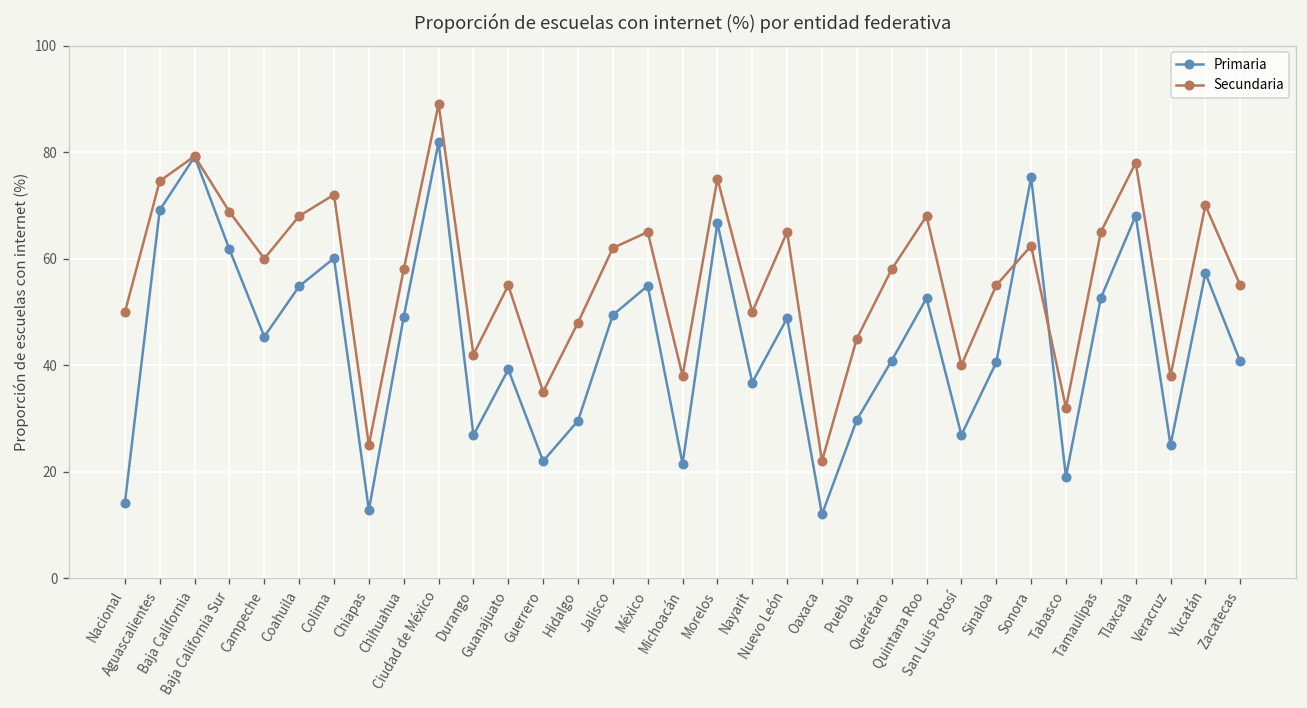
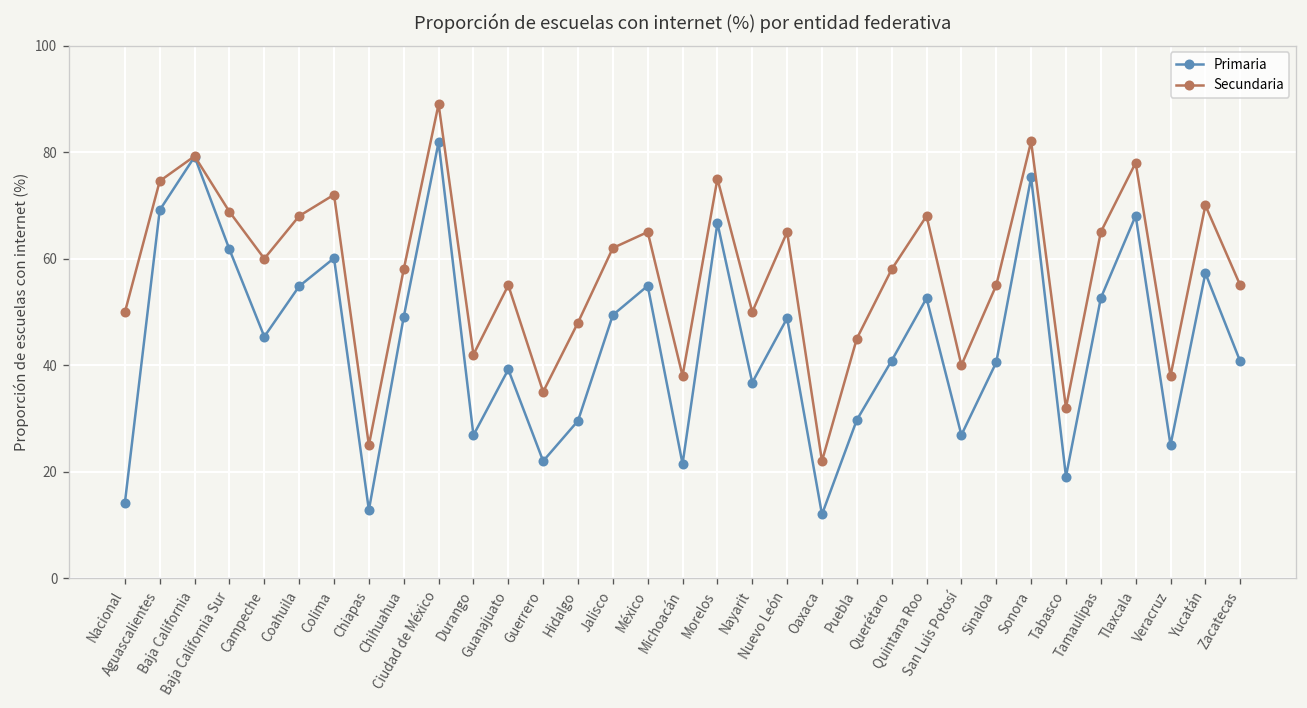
Secundaria, Sonora: 62 -> 82
